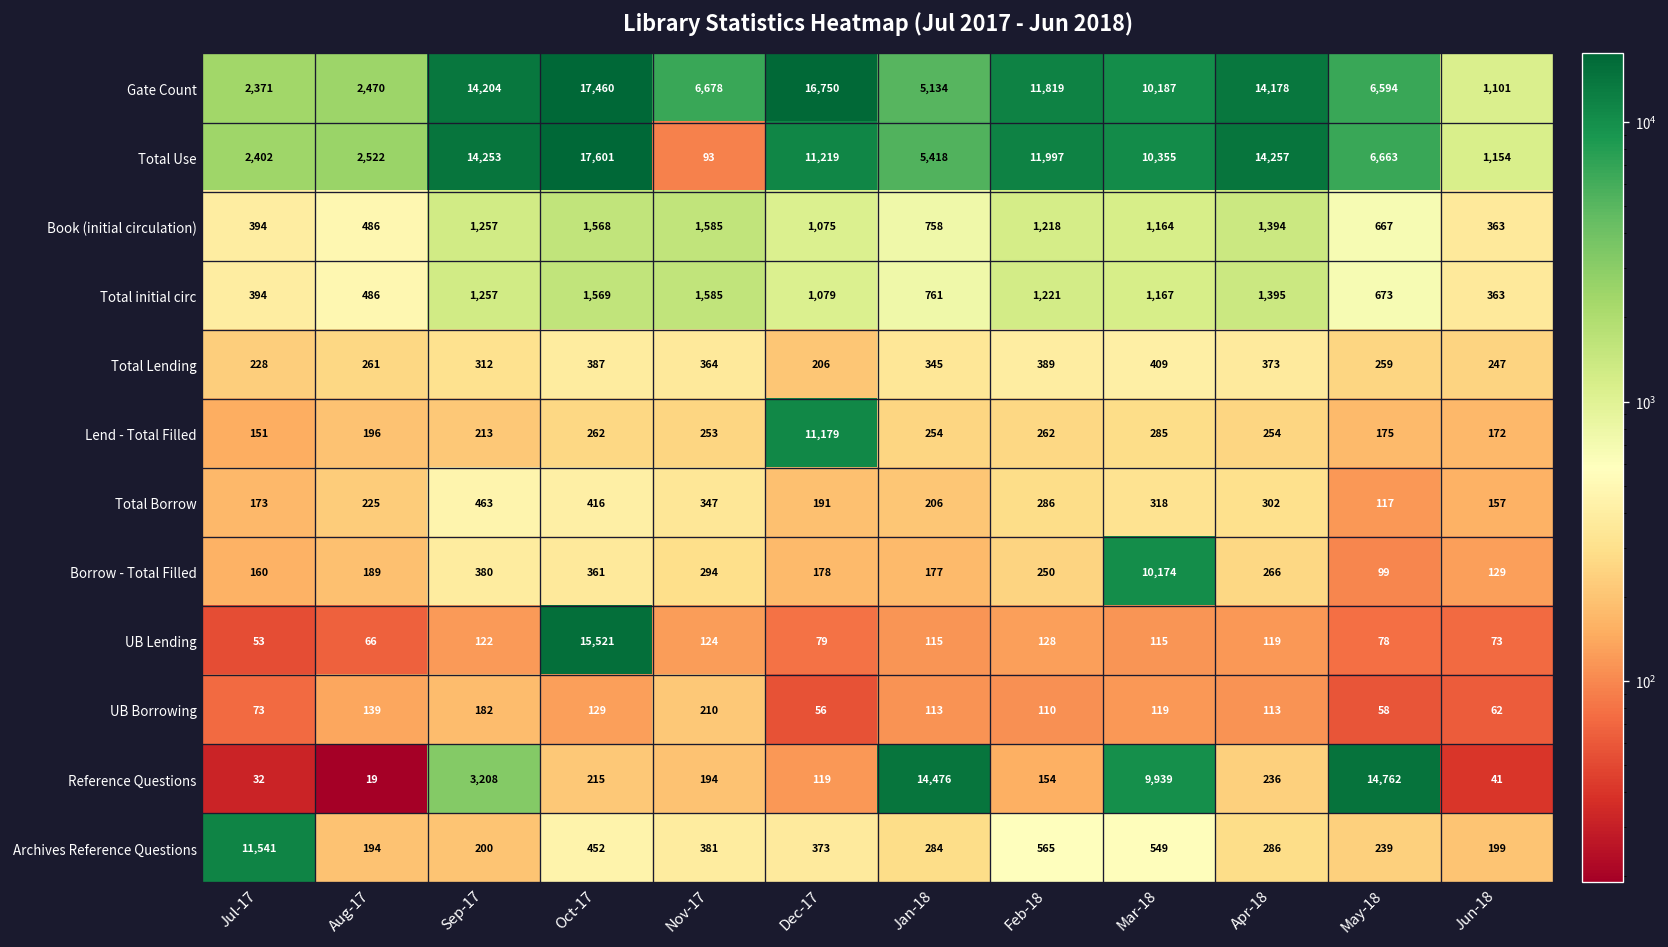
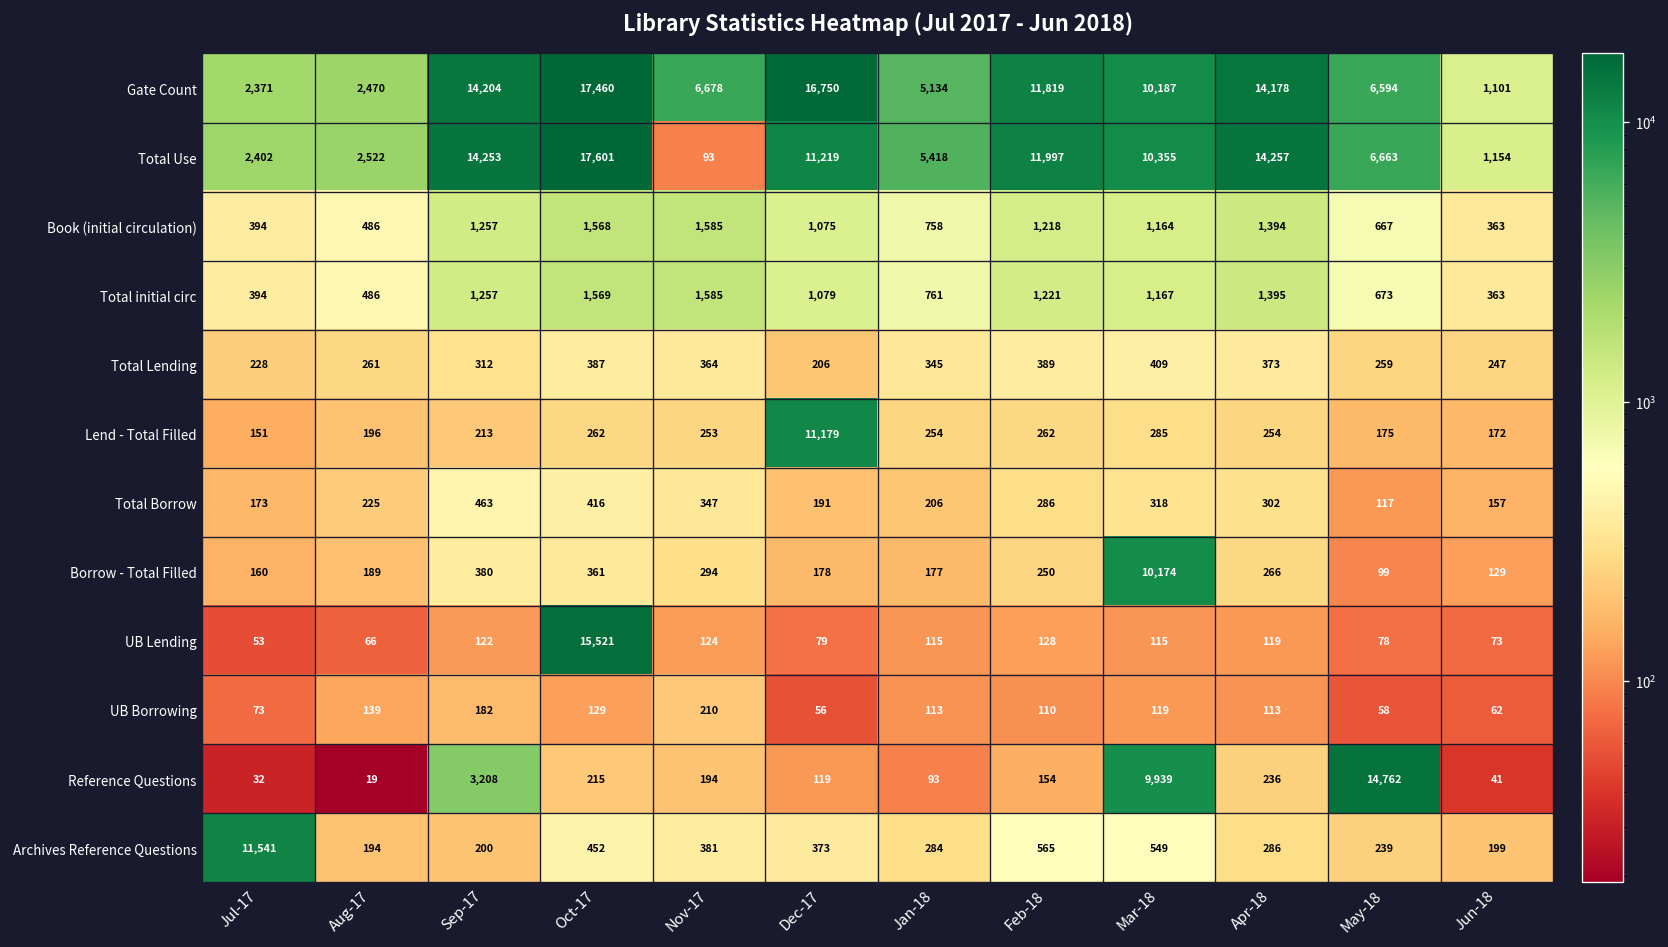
Reference Questions, Jan-18: 14,476 -> 93
